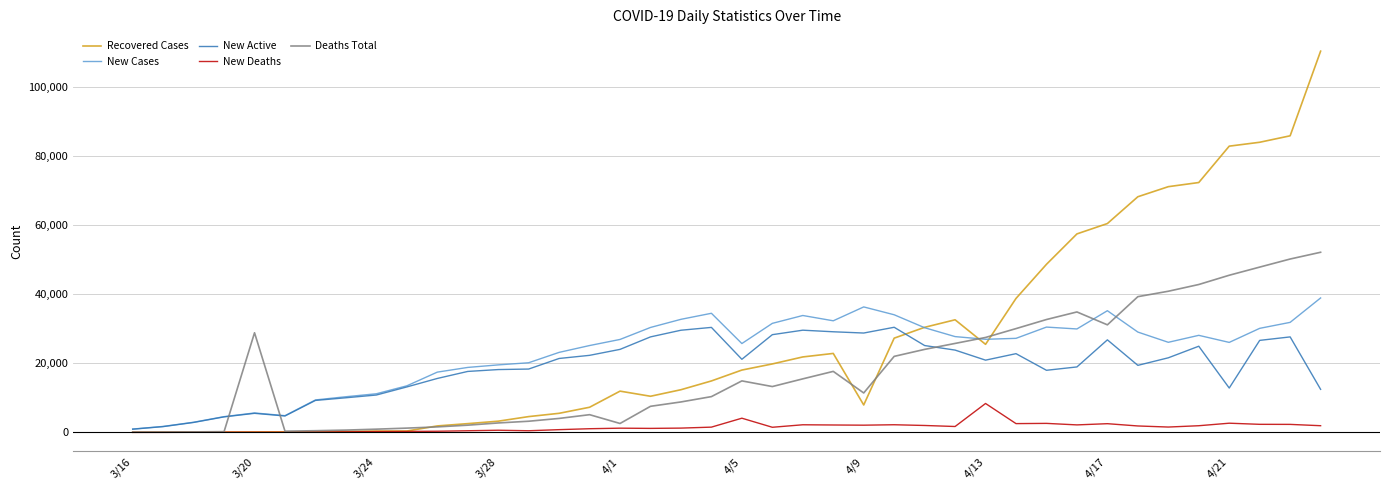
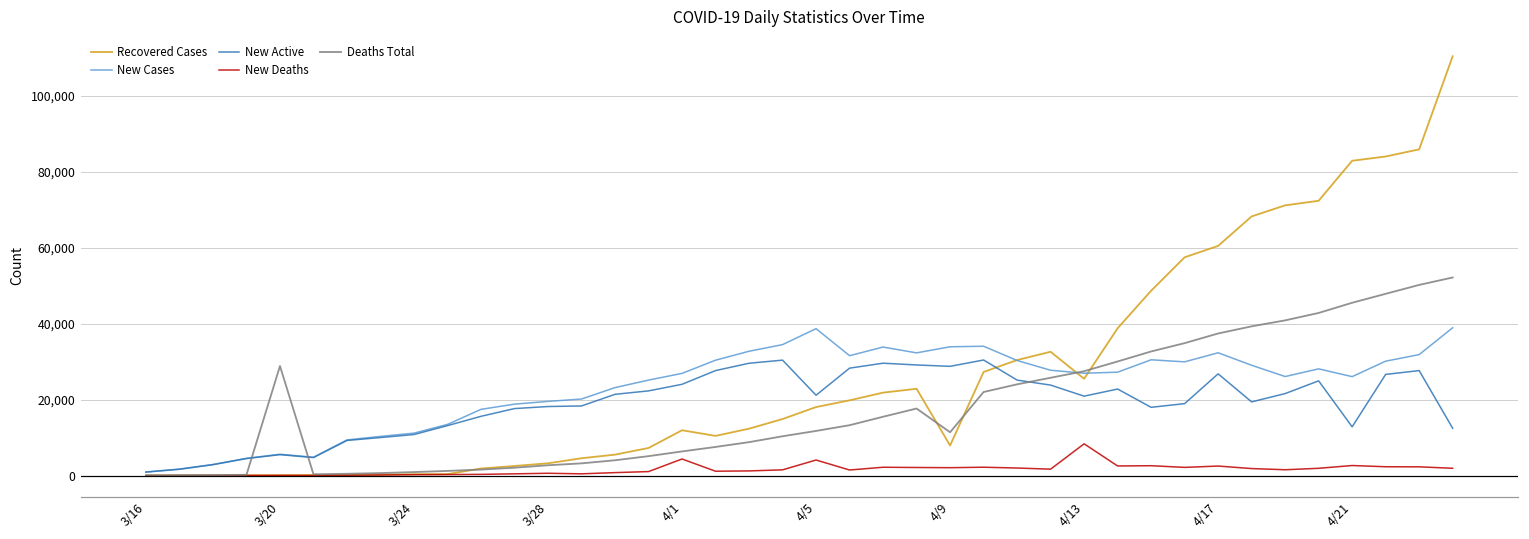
New Deaths, 4/1: 1,000 -> 4,000
Deaths Total, 4/1: 3,000 -> 6,000
New Cases, 4/5: 26,000 -> 39,000
Deaths Total, 4/5: 15,000 -> 12,000
New Cases, 4/9: 36,000 -> 34,000
New Cases, 4/17: 35,000 -> 32,000
Deaths Total, 4/17: 31,000 -> 37,000
